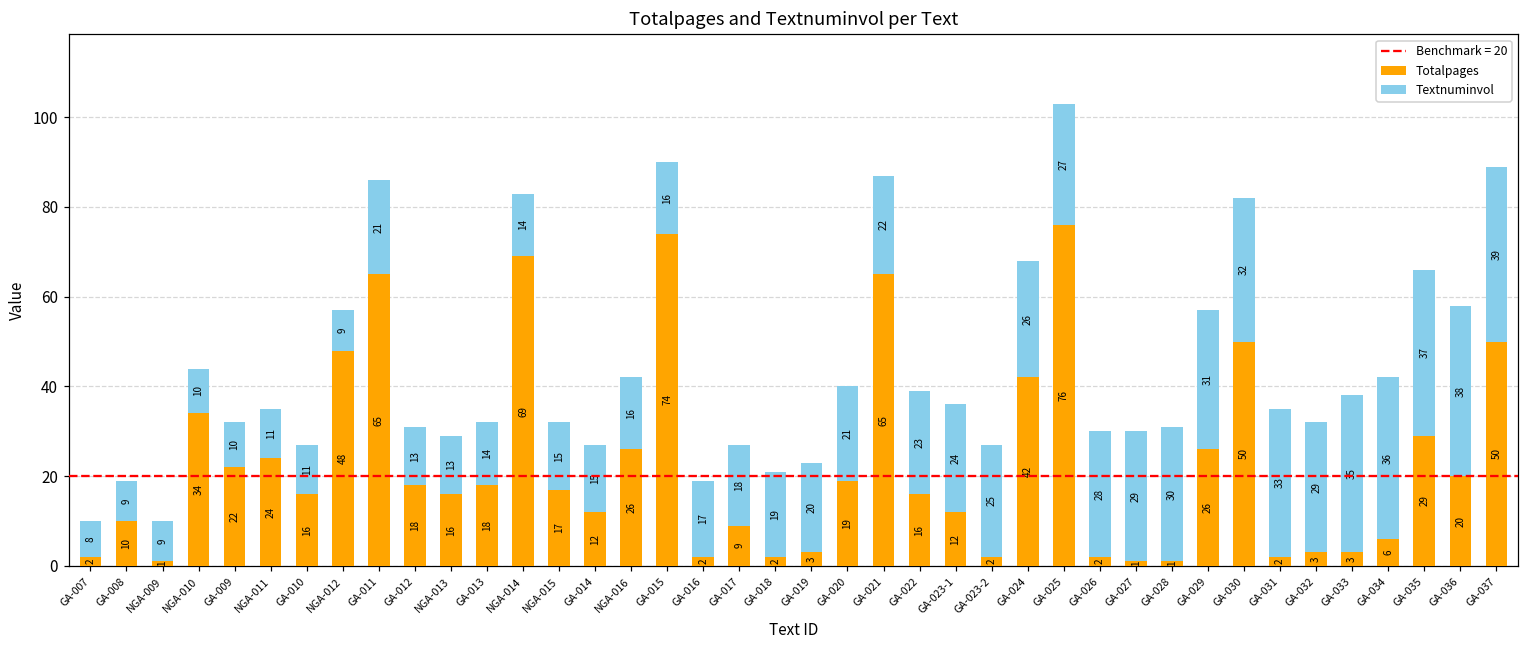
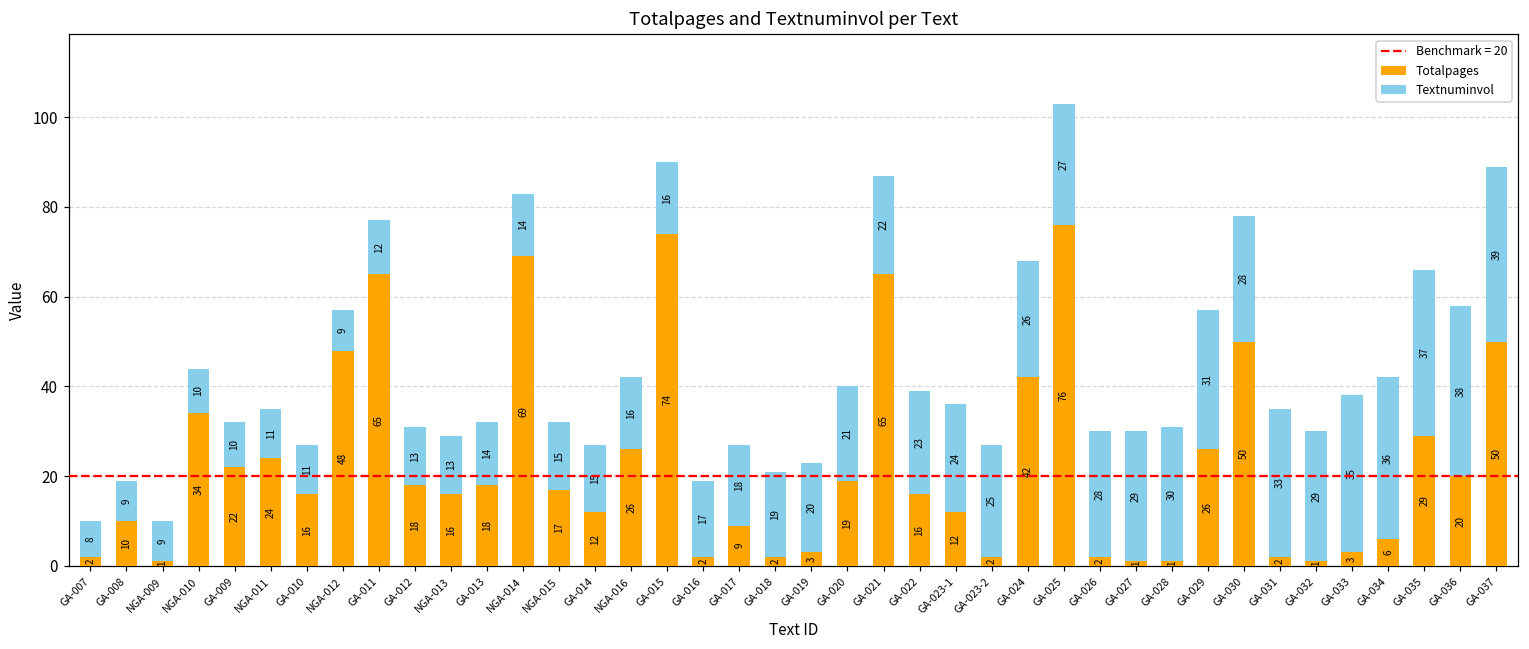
Textnuminvol, GA-011: 21 -> 12
Textnuminvol, GA-030: 32 -> 28
Totalpages, GA-032: 3 -> 1
